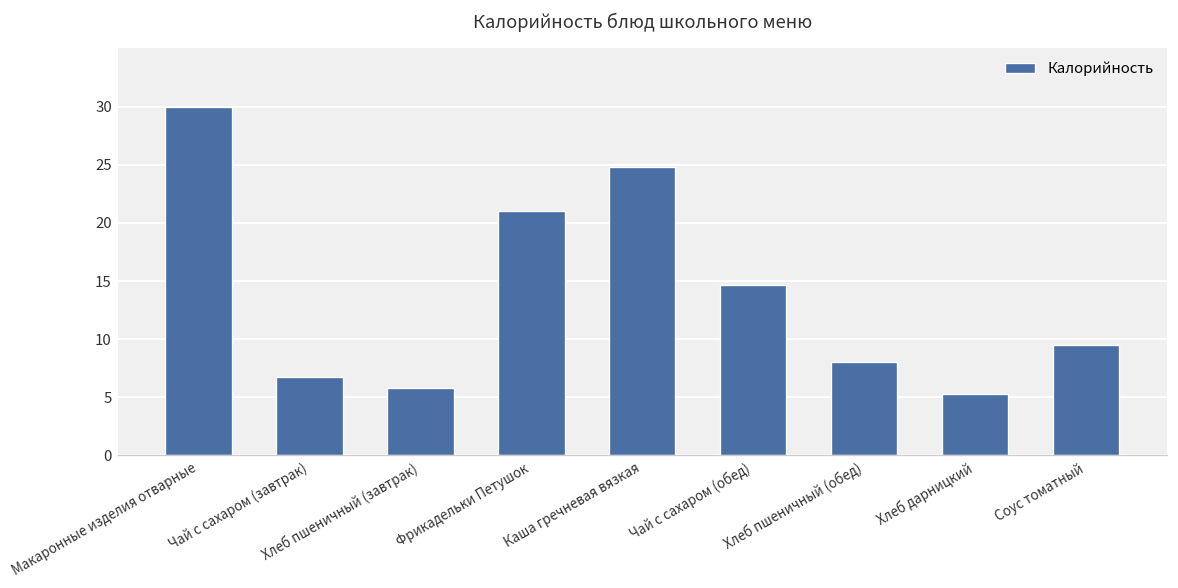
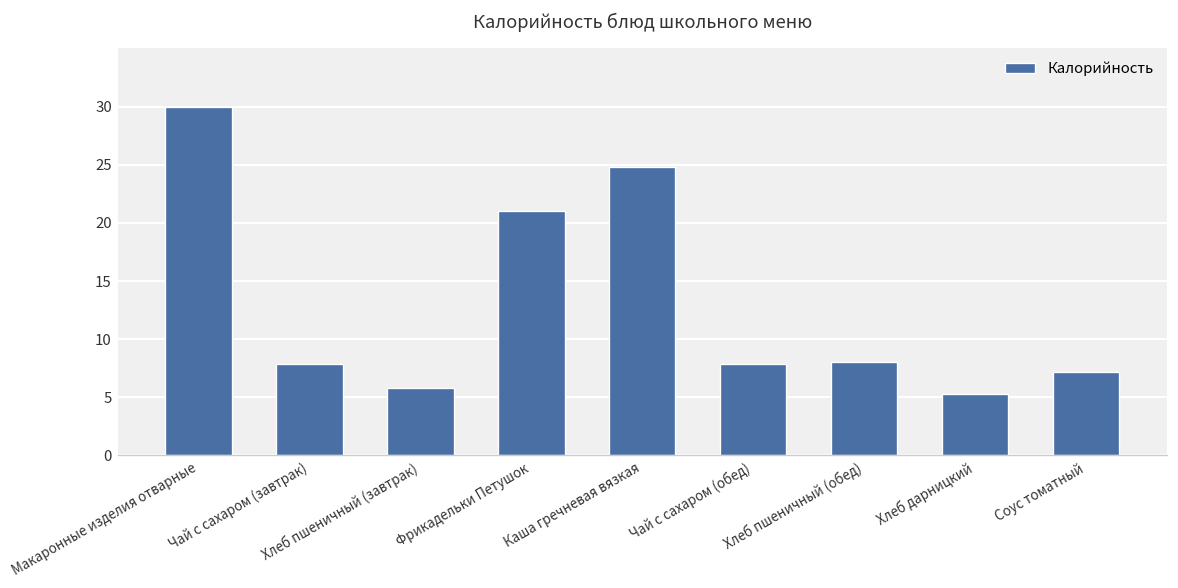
Чай с сахаром (завтрак): 7 -> 8
Чай с сахаром (обед): 15 -> 8
Соус томатный: 10 -> 7
